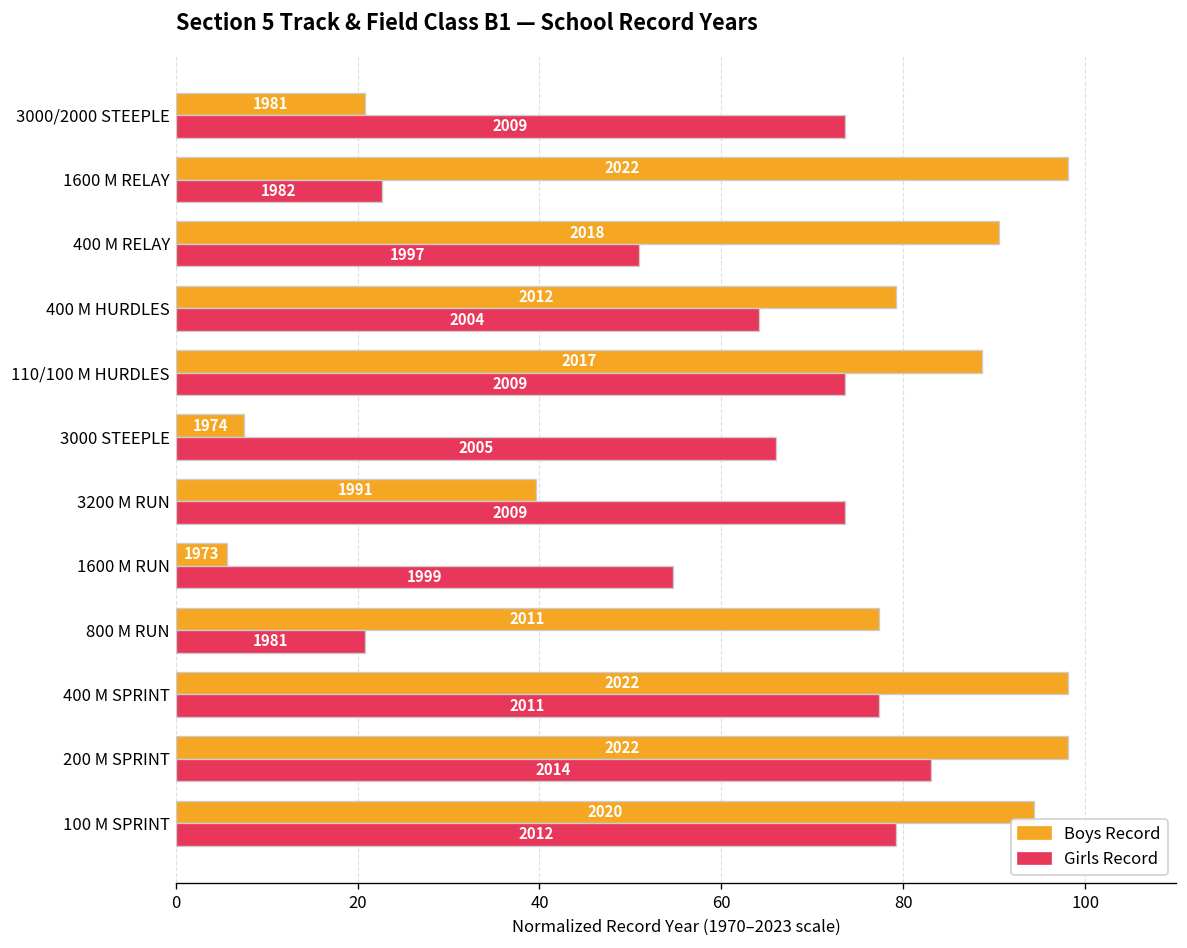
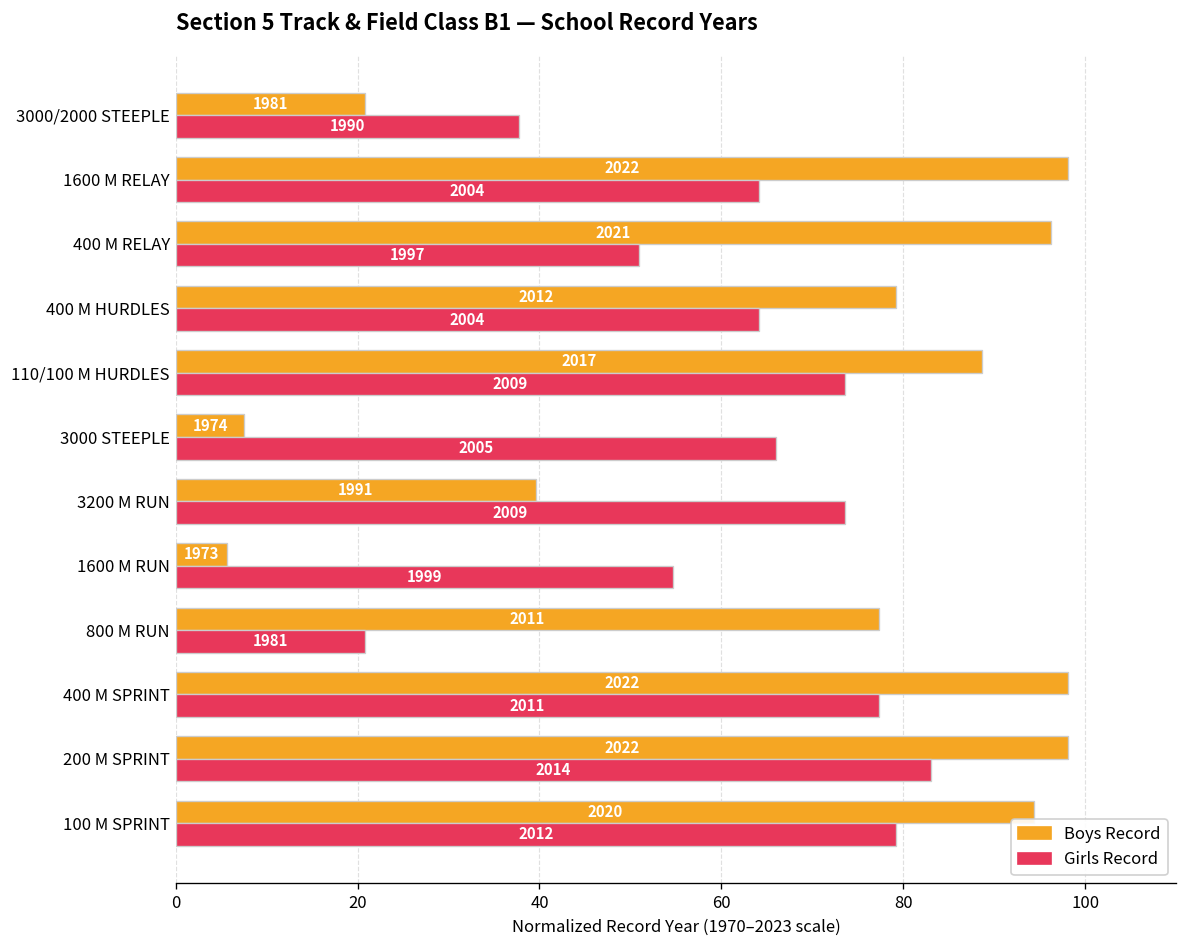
Girls Record, 3000/2000 STEEPLE: 2009 -> 1990
Girls Record, 1600 M RELAY: 1982 -> 2004
Boys Record, 400 M RELAY: 2018 -> 2021
